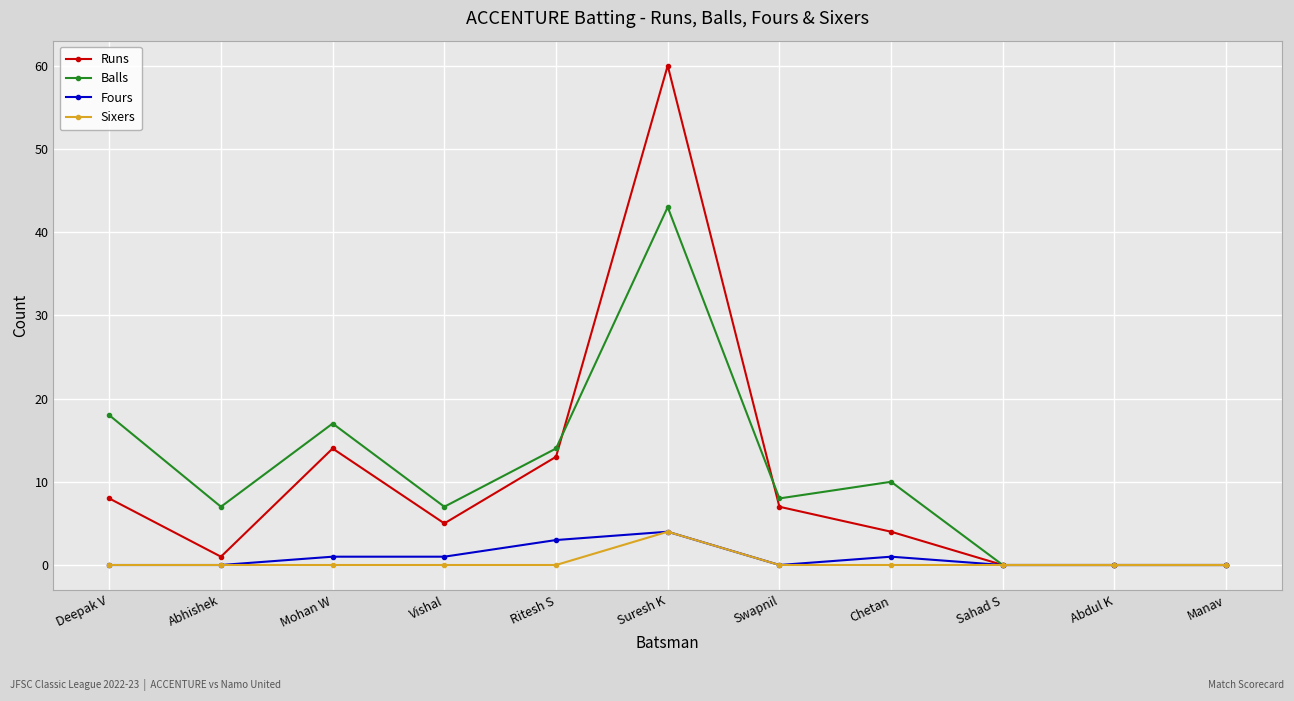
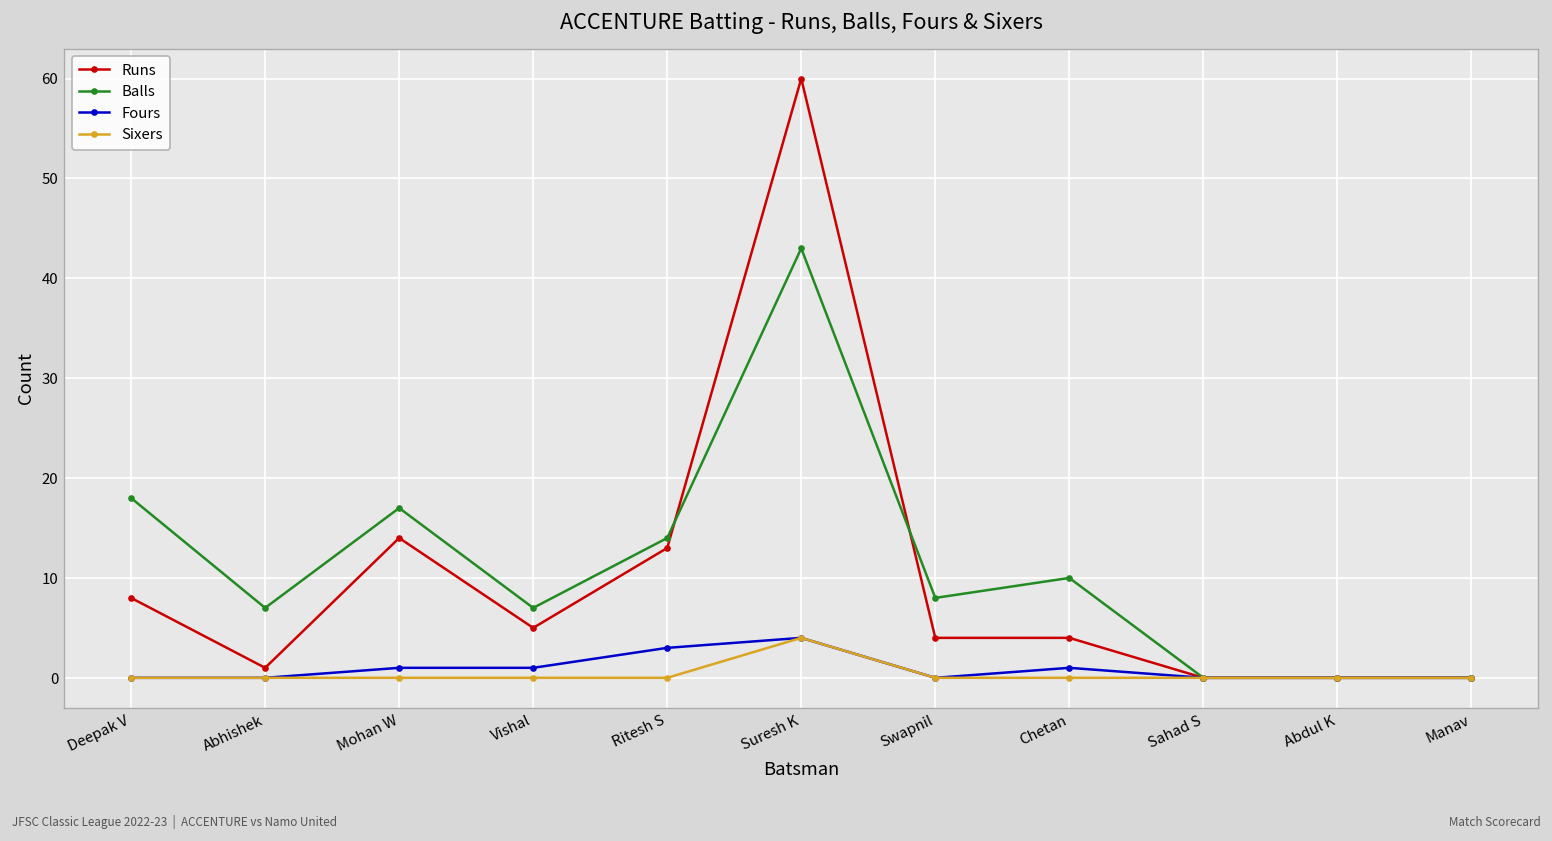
Runs, Swapnil: 7 -> 4
